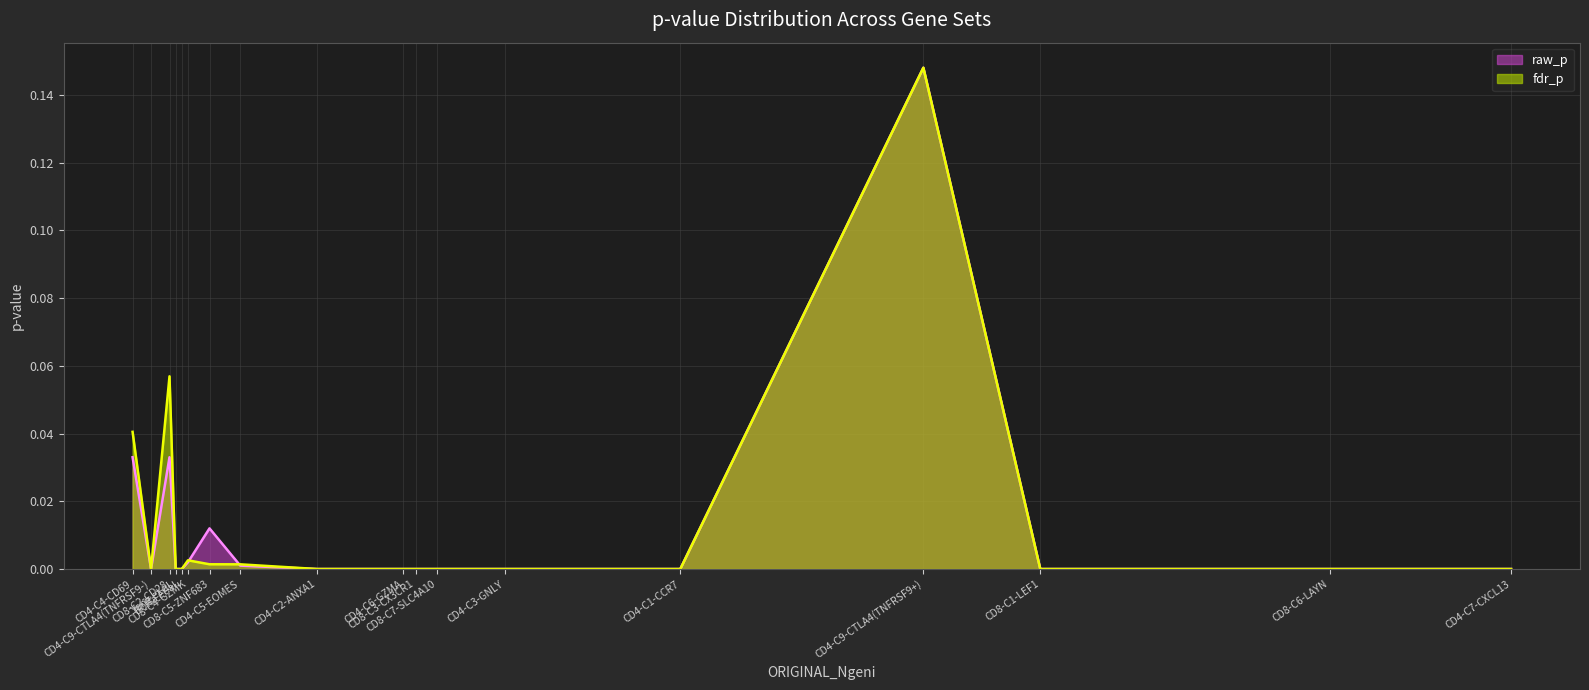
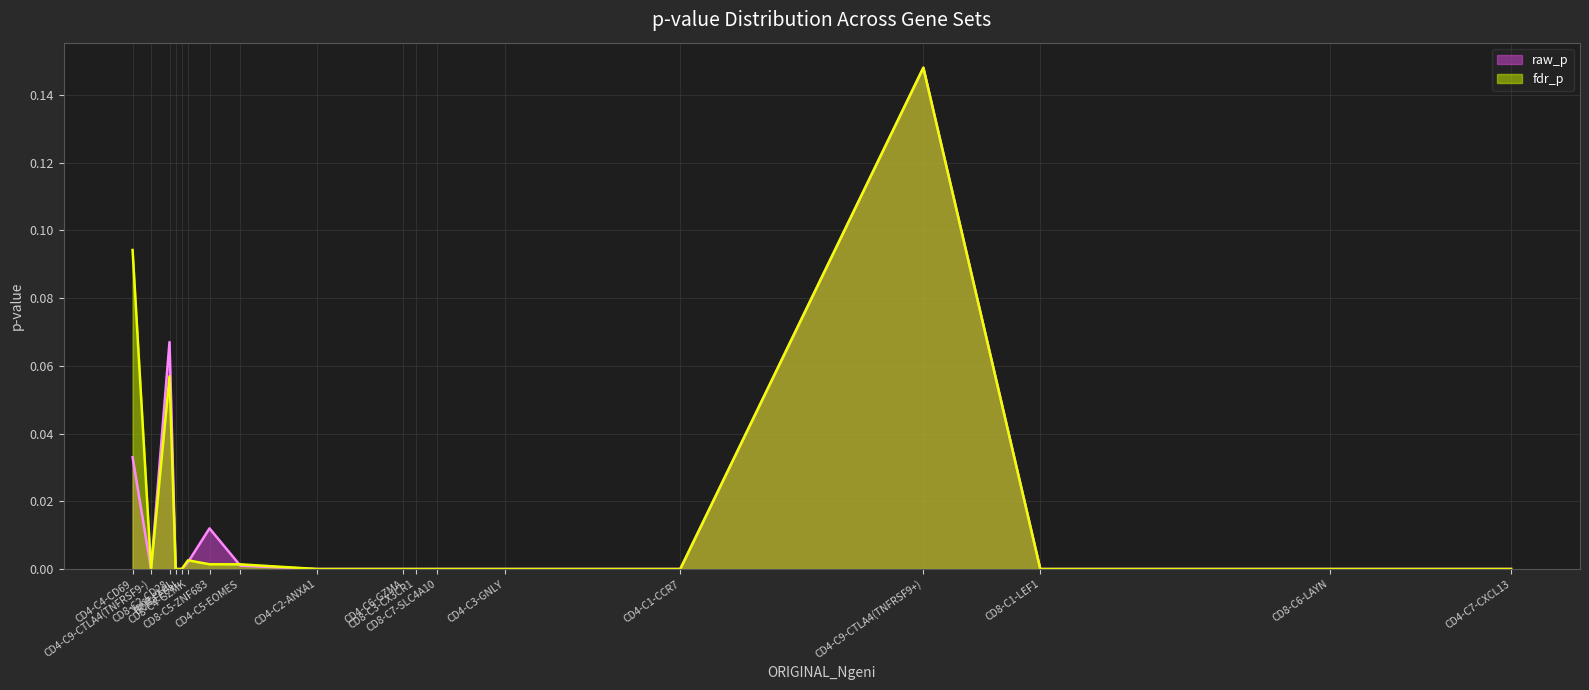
fdr_p, CD4-C4-CD69: 0.040 -> 0.094
raw_p, CD8-C2-CD28: 0.033 -> 0.067
